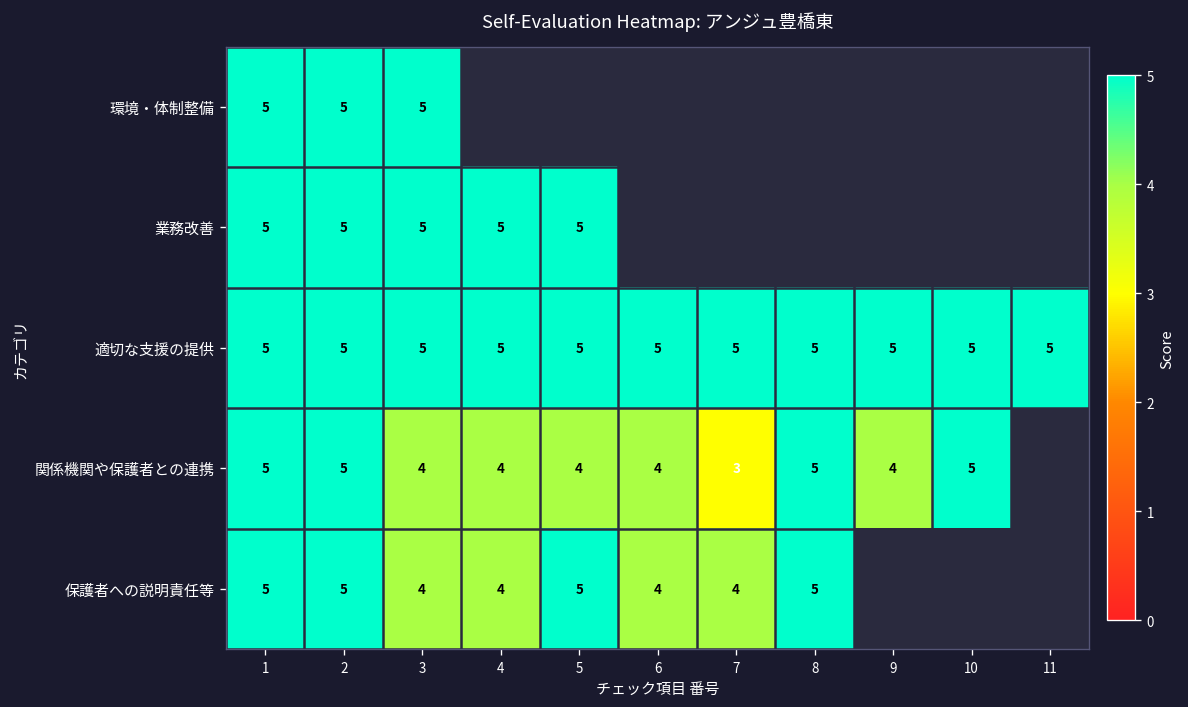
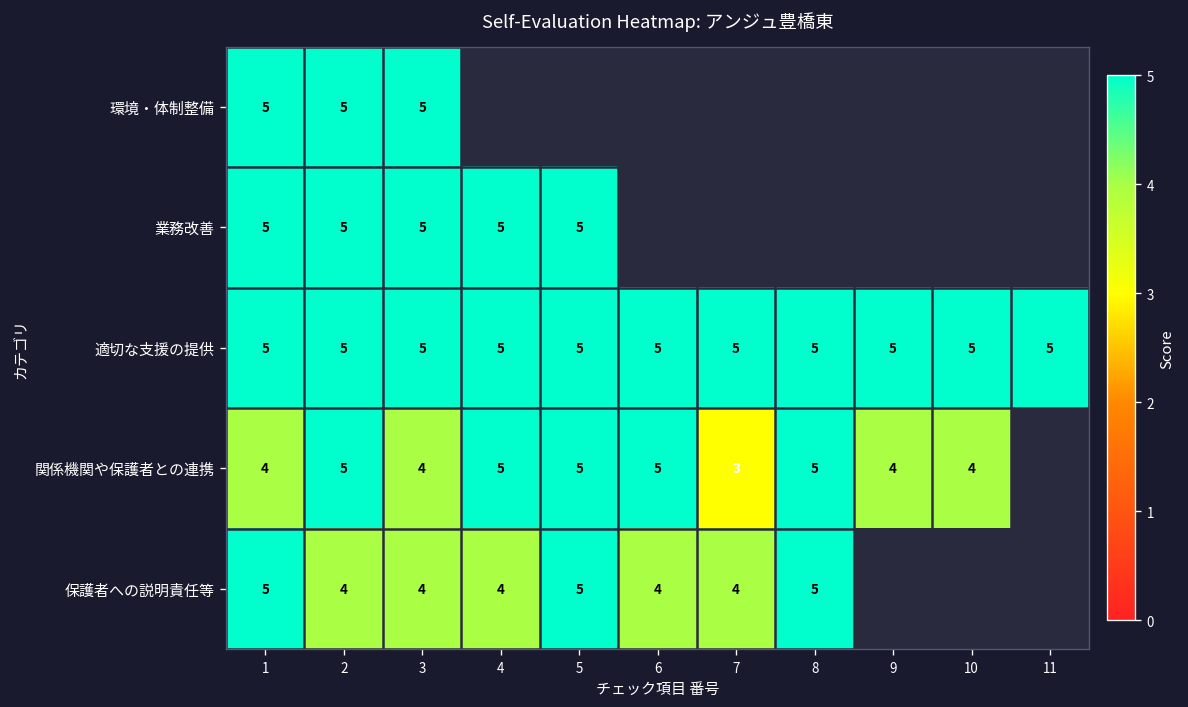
関係機関や保護者との連携, 1: 5 -> 4
関係機関や保護者との連携, 4: 4 -> 5
関係機関や保護者との連携, 5: 4 -> 5
関係機関や保護者との連携, 6: 4 -> 5
関係機関や保護者との連携, 10: 5 -> 4
保護者への説明責任等, 2: 5 -> 4
